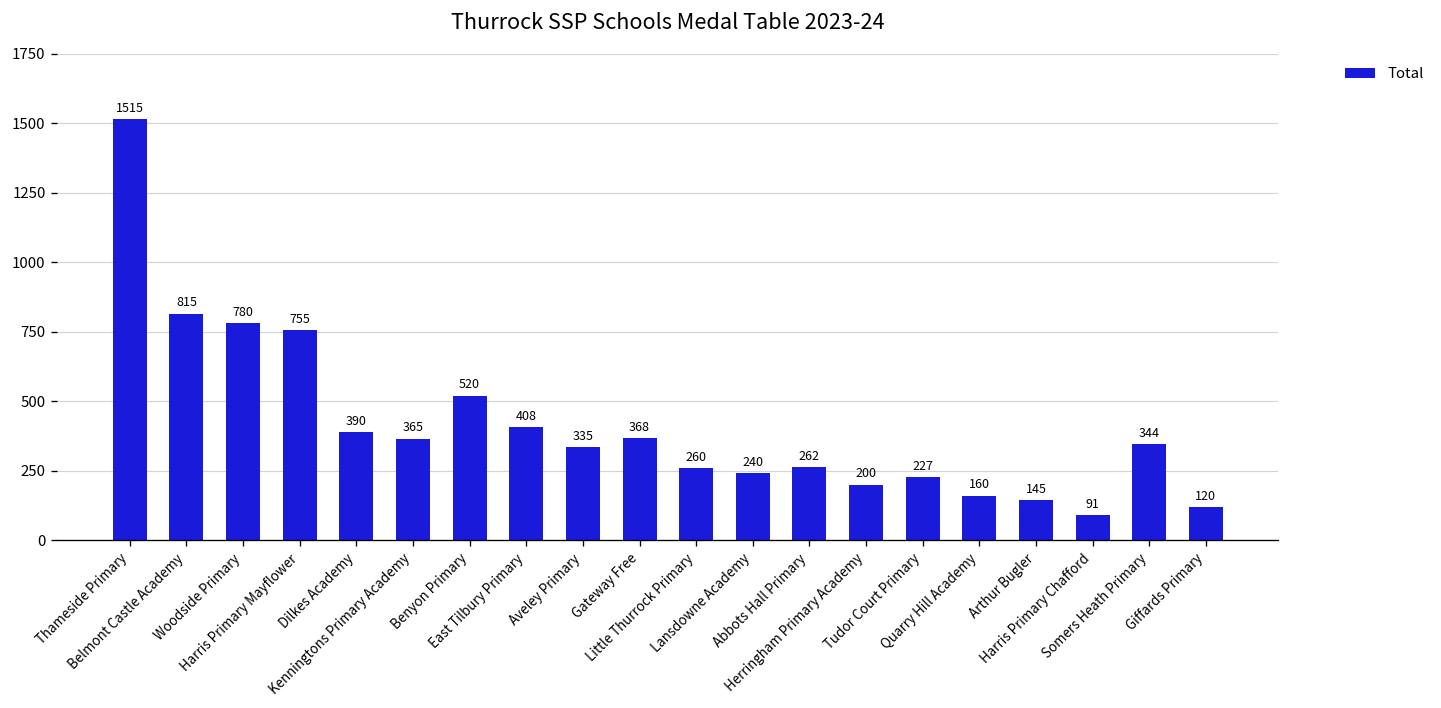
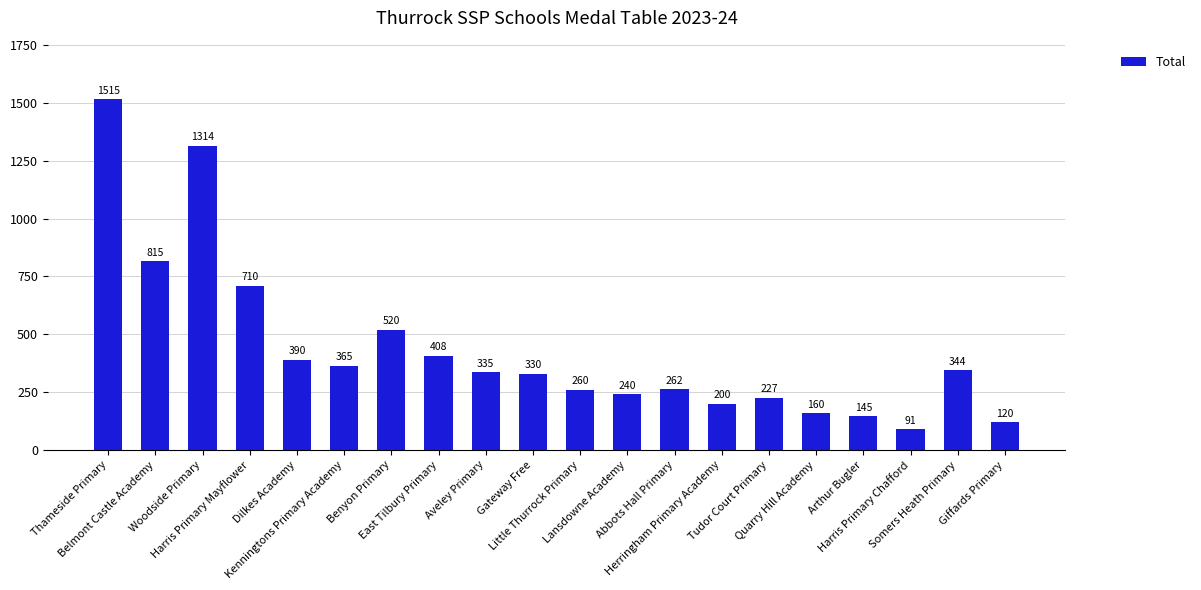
Woodside Primary: 780 -> 1314
Harris Primary Mayflower: 755 -> 710
Gateway Free: 368 -> 330
